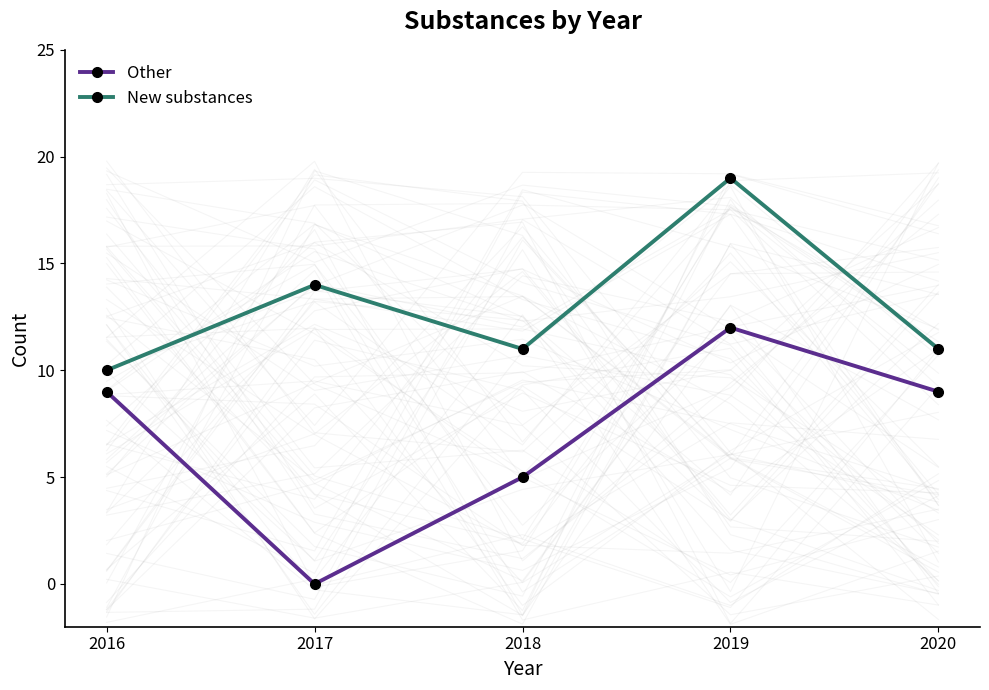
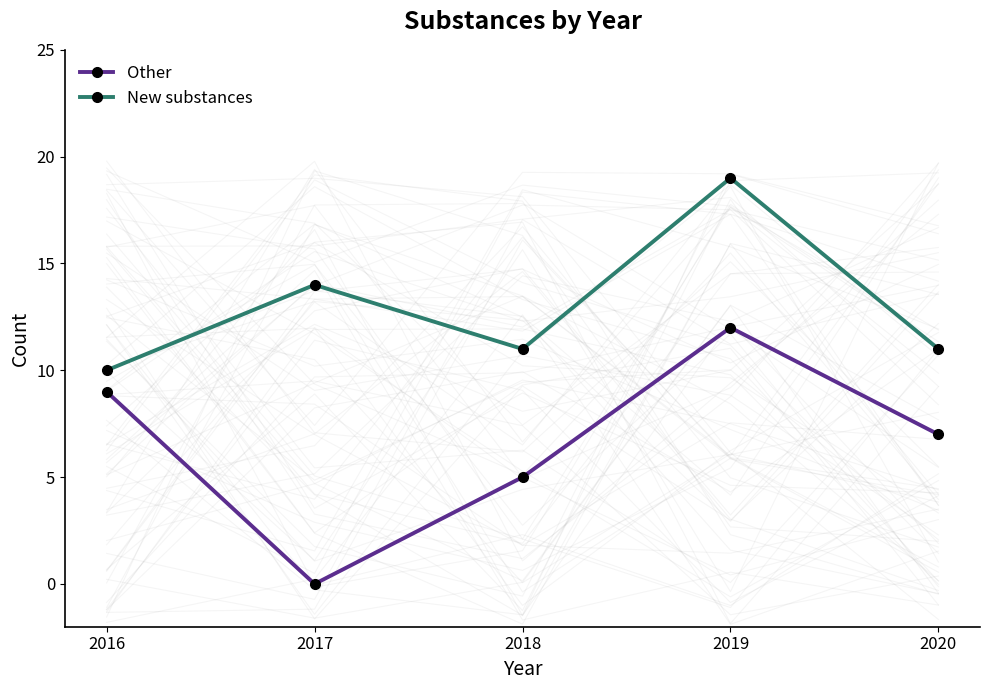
Other, 2020: 9 -> 7
